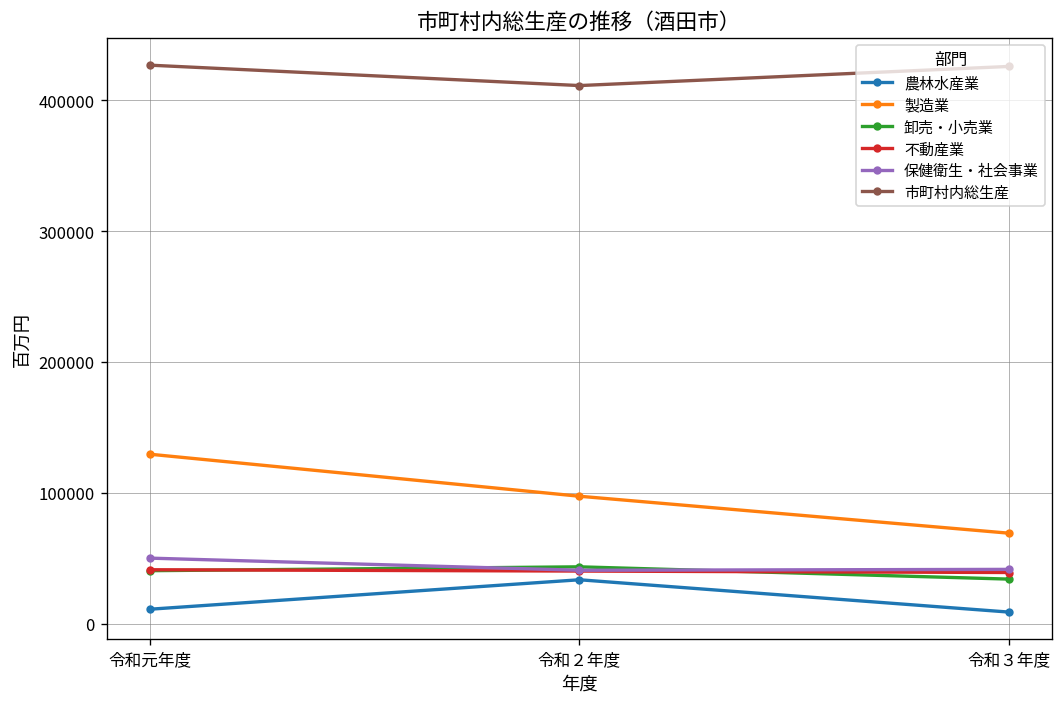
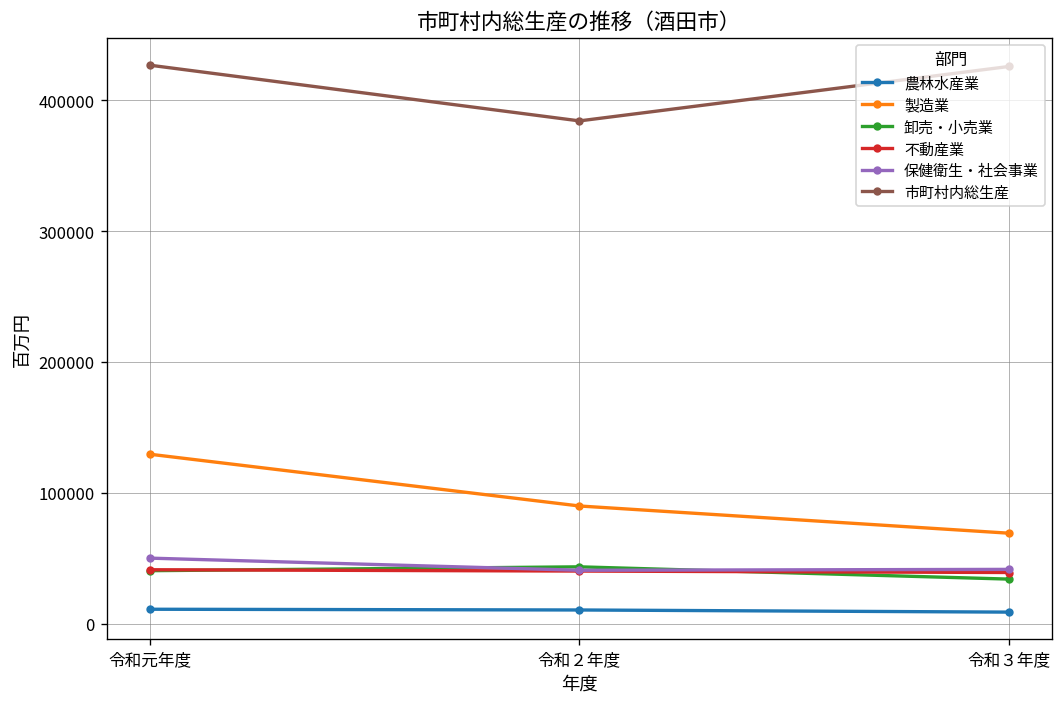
農林水産業, 令和２年度: 33000 -> 10000
製造業, 令和２年度: 97000 -> 90000
市町村内総生産, 令和２年度: 411000 -> 384000
